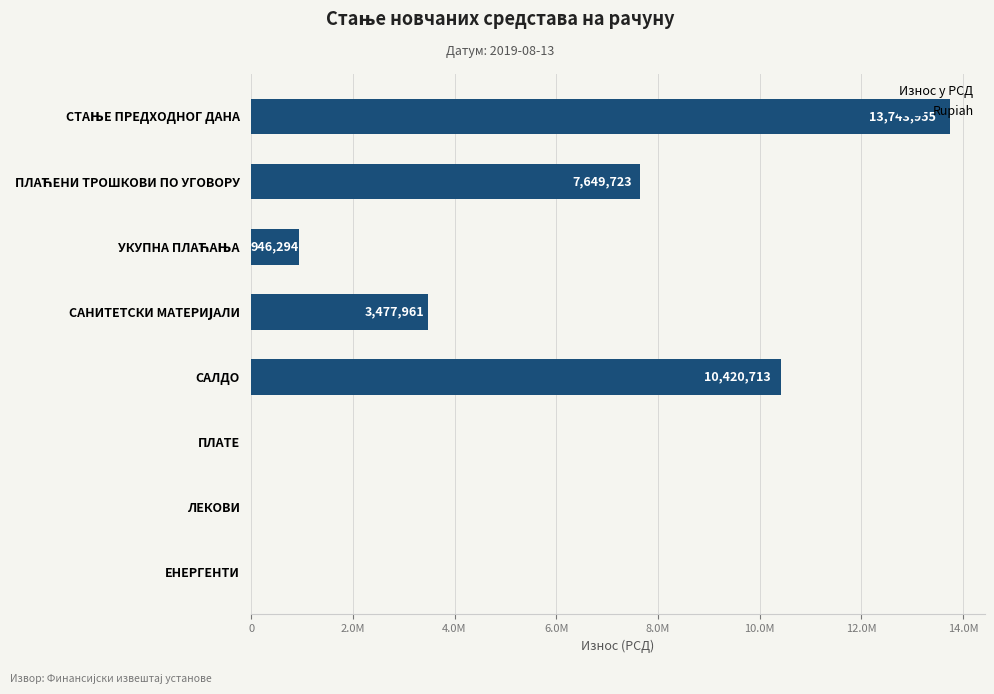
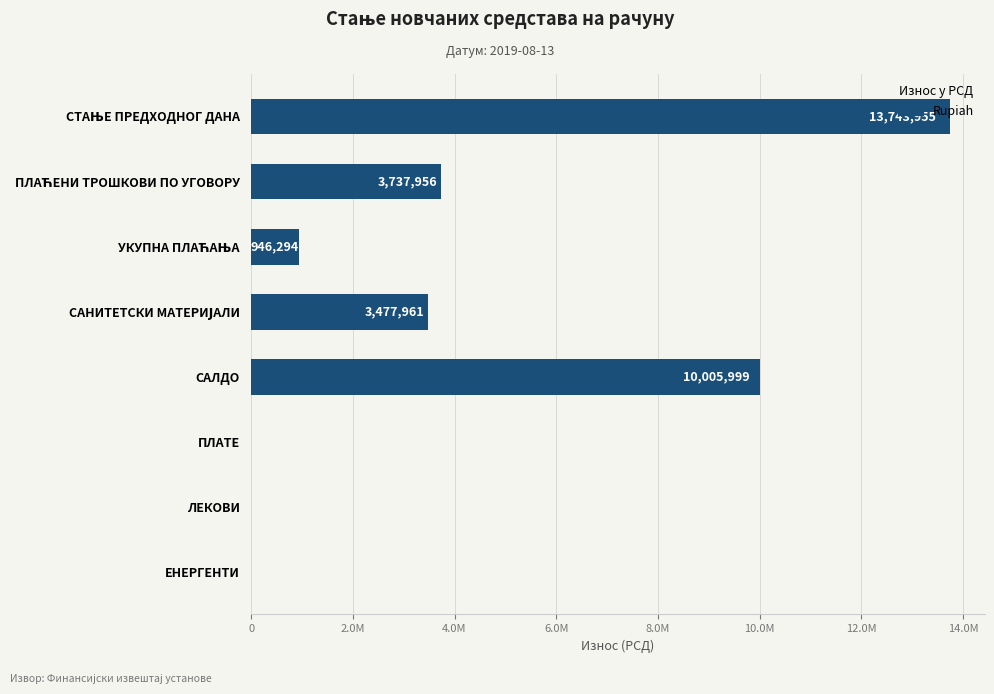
ПЛАЋЕНИ ТРОШКОВИ ПО УГОВОРУ: 7,649,723 -> 3,737,956
САЛДО: 10,420,713 -> 10,005,999
